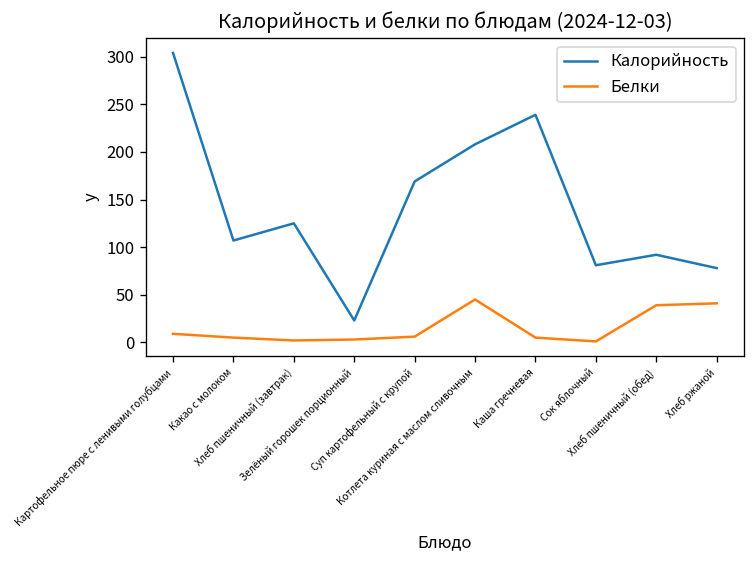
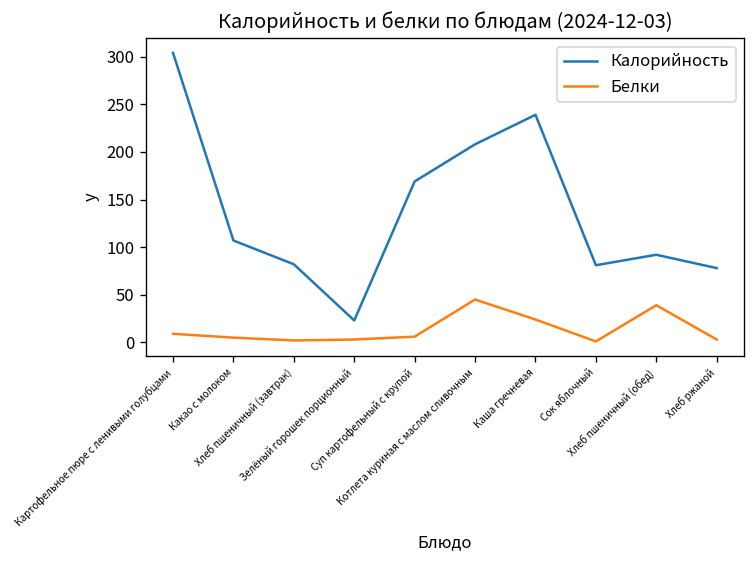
Калорийность, Хлеб пшеничный (завтрак): 130 -> 80
Белки, Каша гречневая: 10 -> 20
Белки, Хлеб ржаной: 40 -> 0
